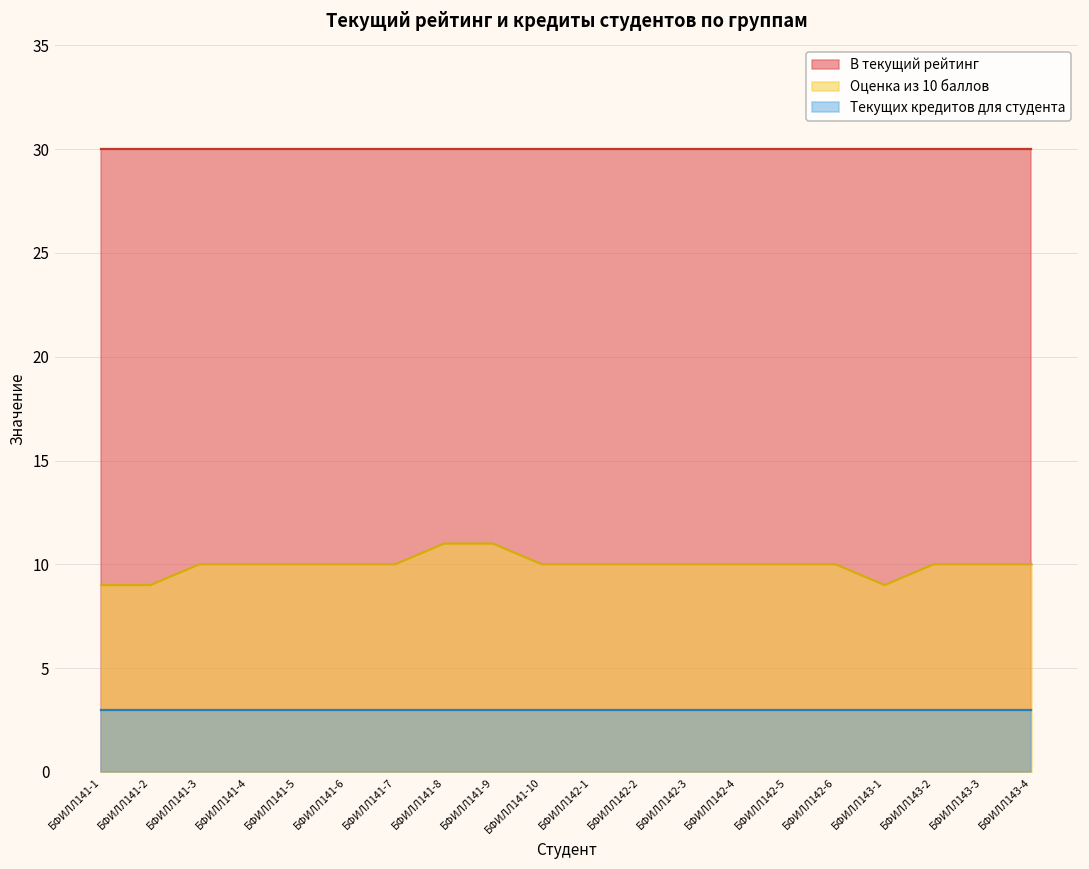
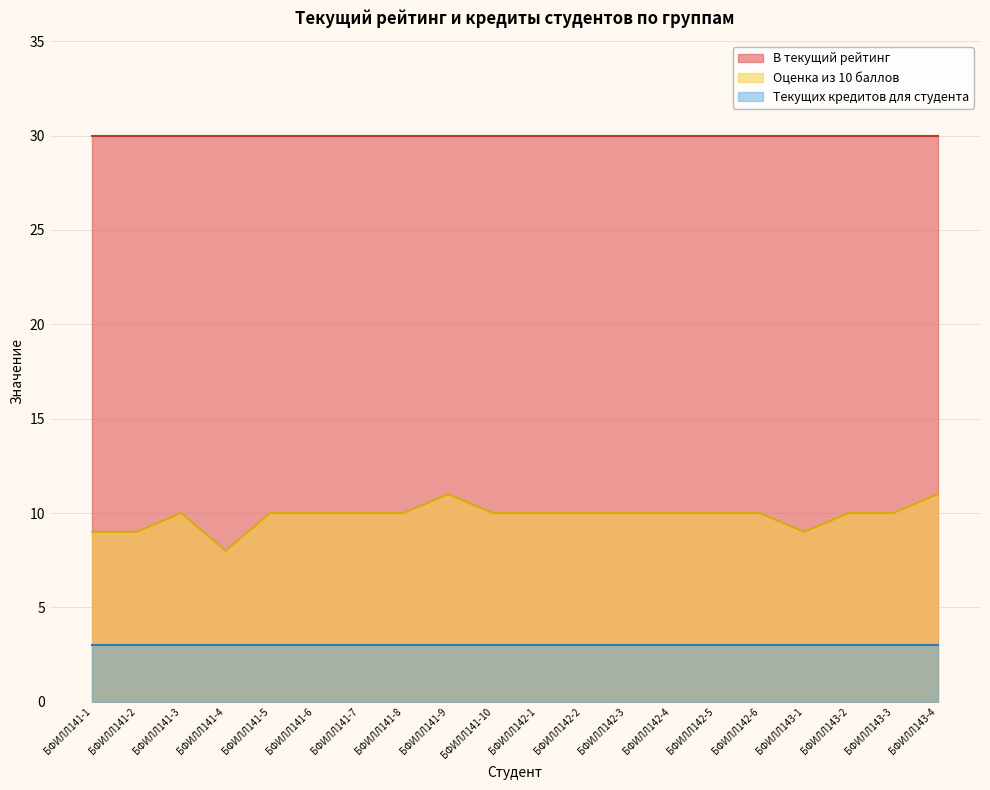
Оценка из 10 баллов, БФИЛЛ141-4: 10 -> 8
Оценка из 10 баллов, БФИЛЛ141-8: 11 -> 10
Оценка из 10 баллов, БФИЛЛ143-4: 10 -> 11
